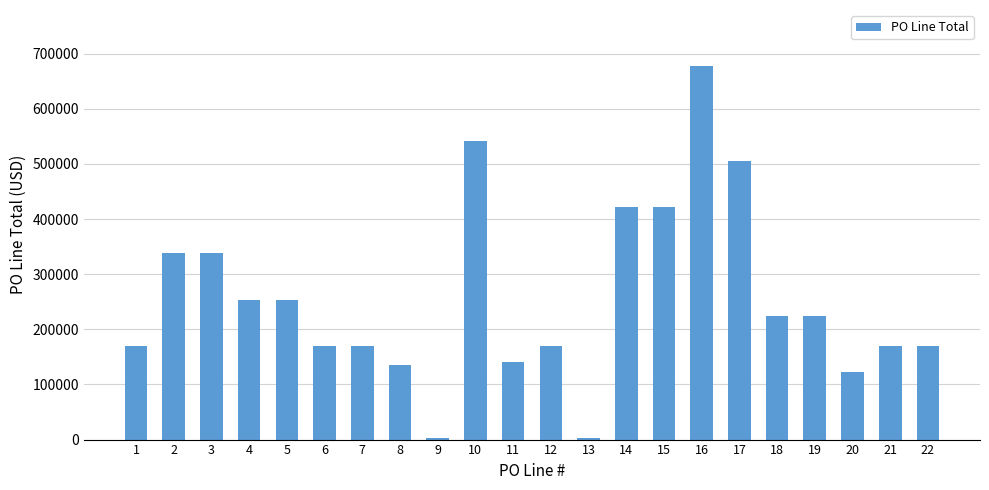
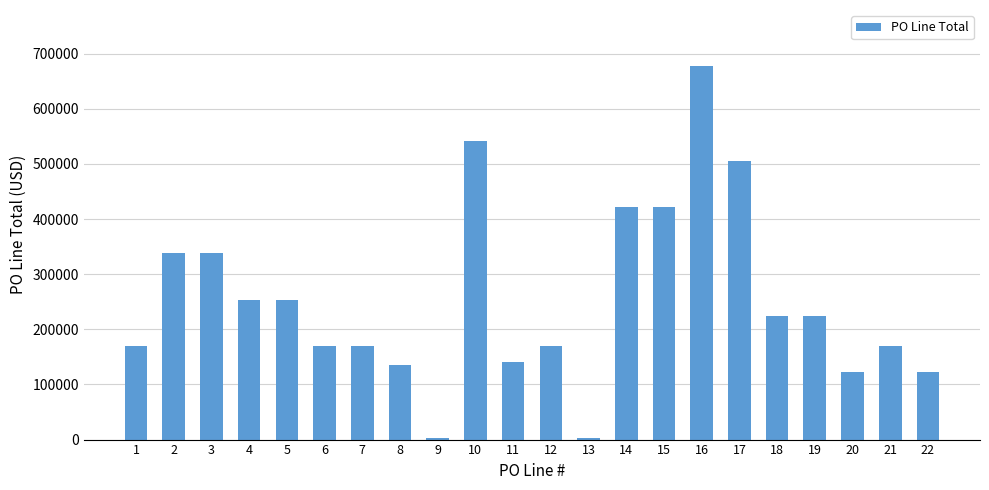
22: 170000 -> 120000
